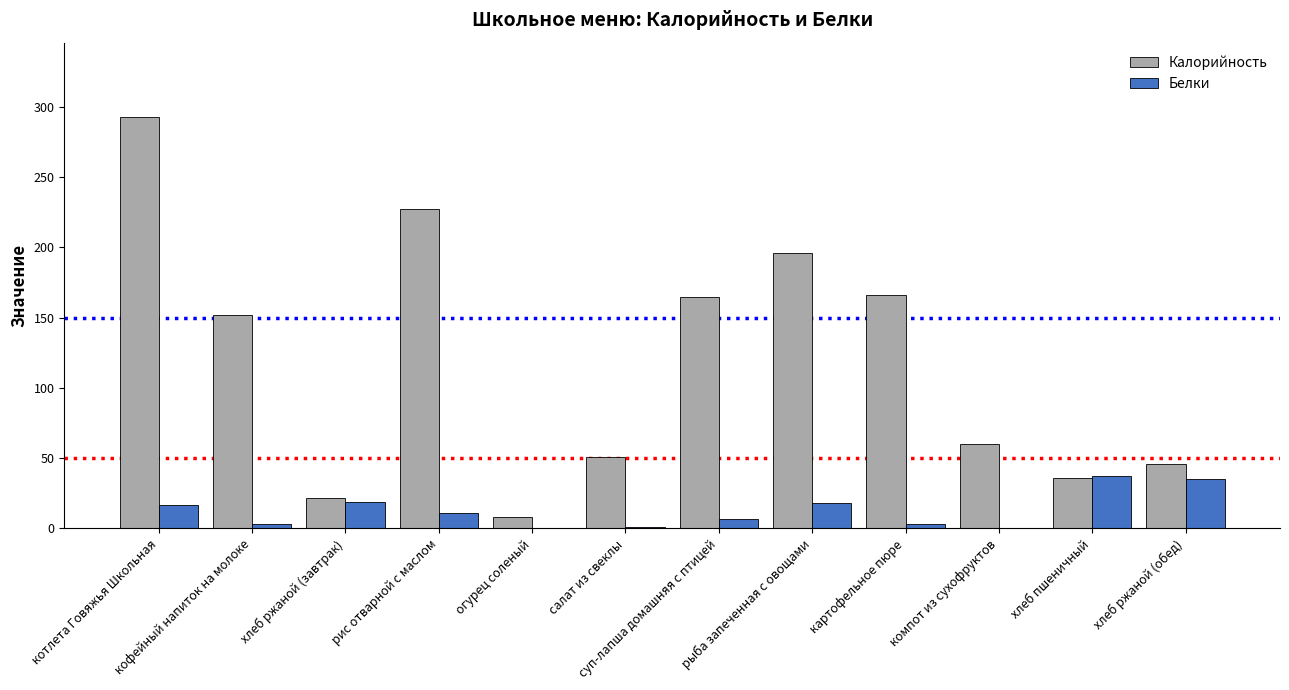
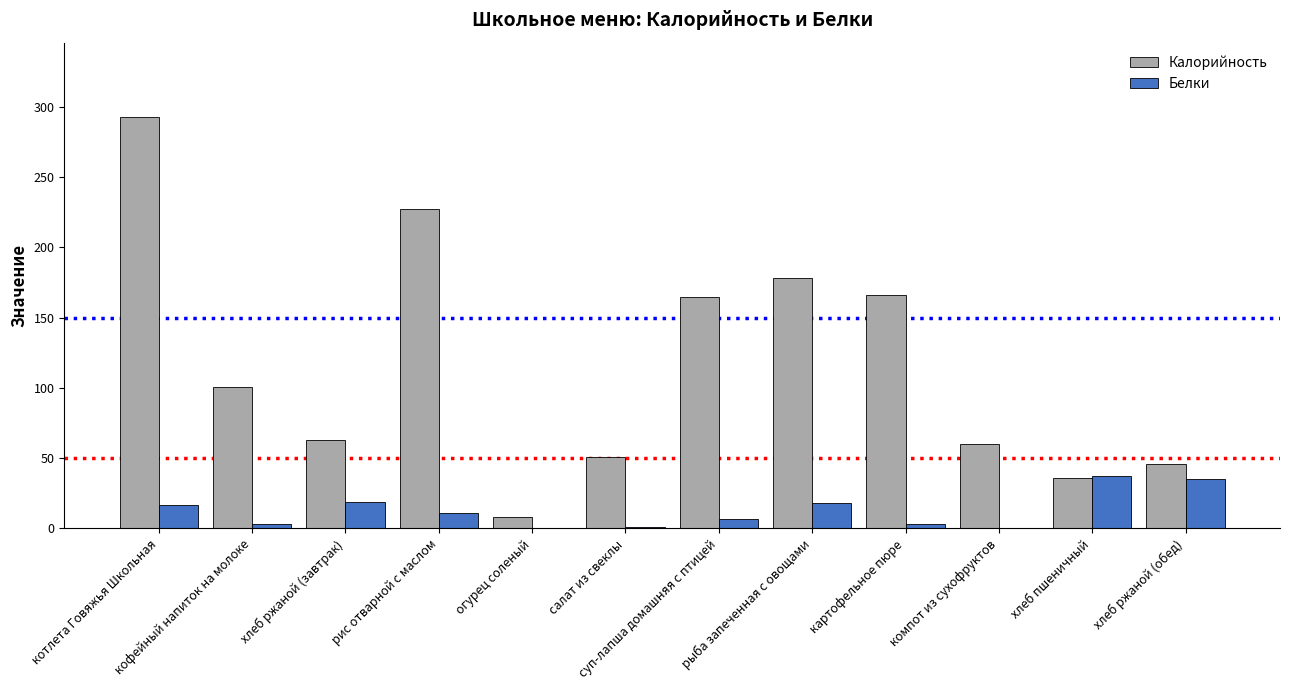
Калорийность, кофейный напиток на молоке: 152 -> 101
Калорийность, хлеб ржаной (завтрак): 22 -> 63
Калорийность, рыба запеченная с овощами: 196 -> 178
